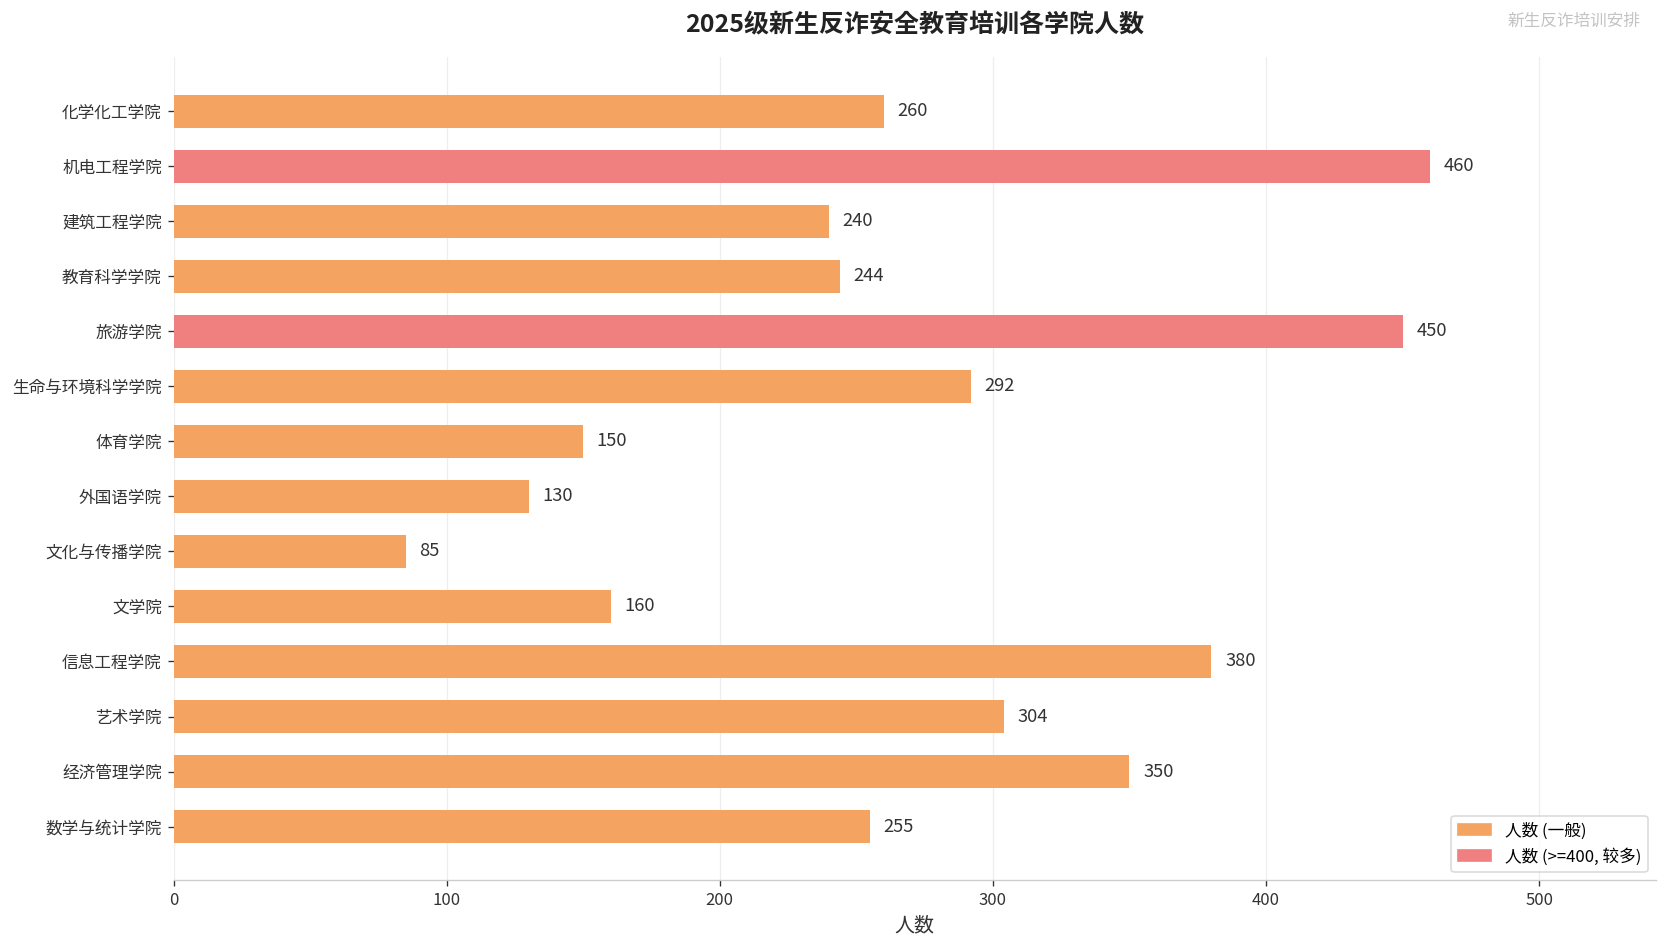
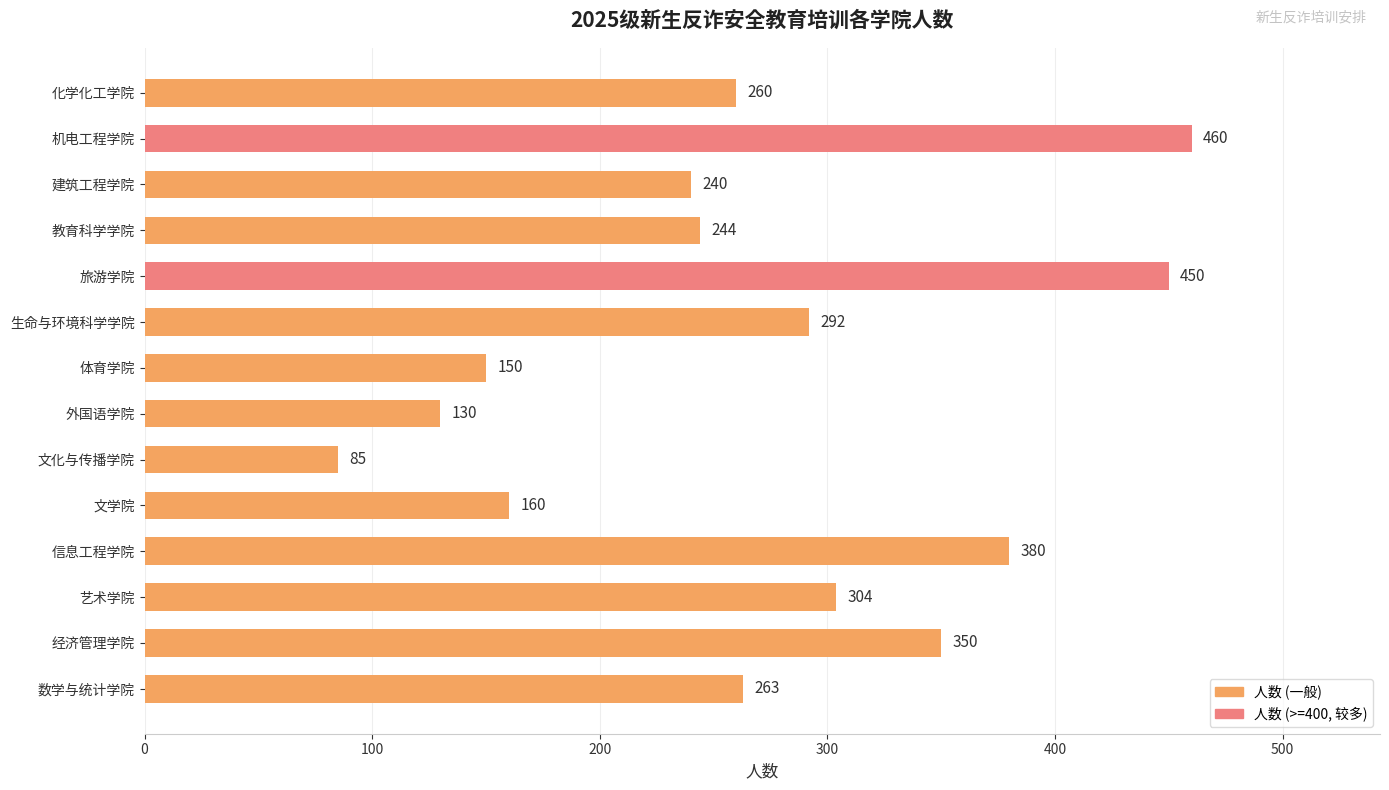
数学与统计学院: 255 -> 263
